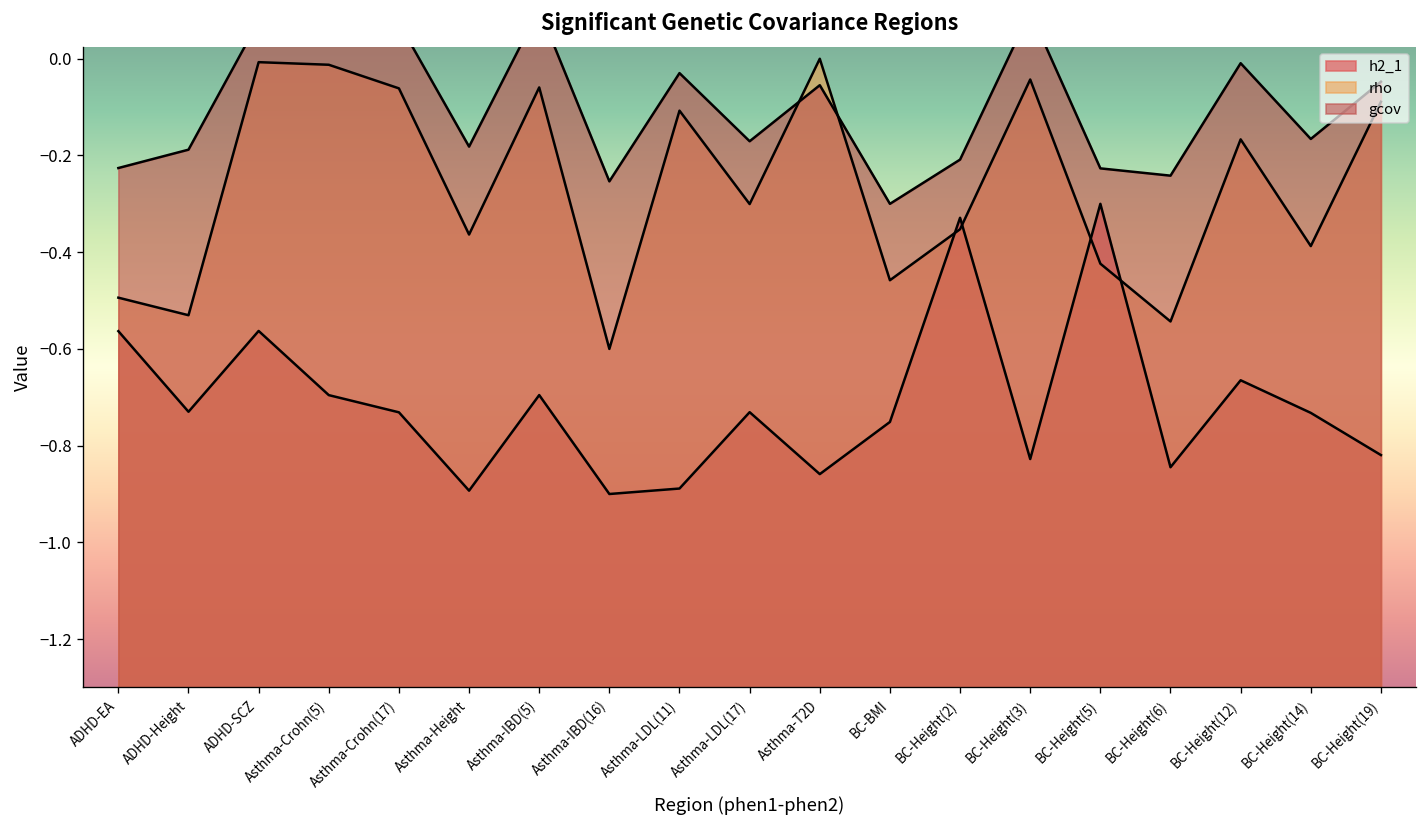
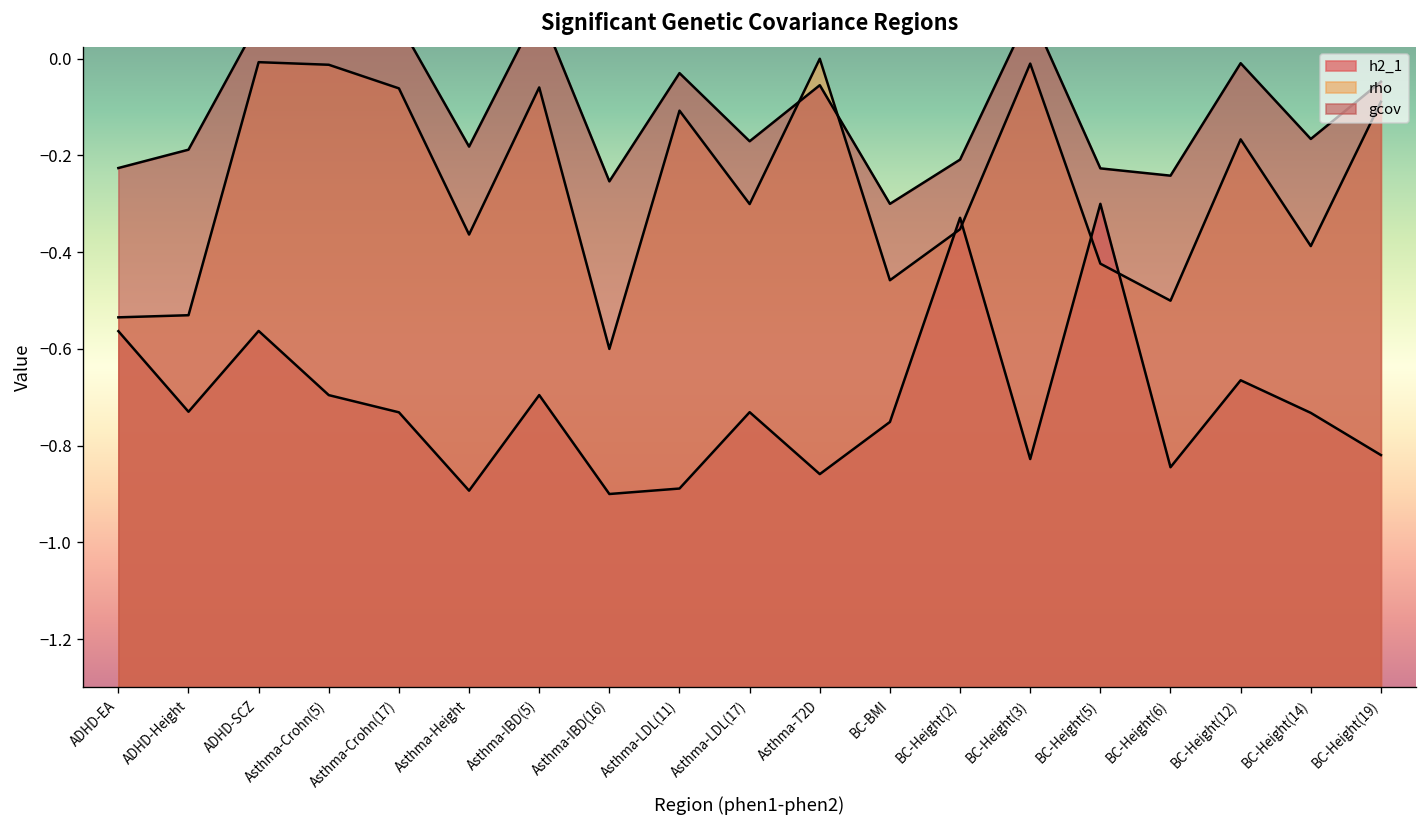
rho, ADHD-EA: -0.49 -> -0.53
rho, BC-Height(3): -0.04 -> -0.01
rho, BC-Height(6): -0.54 -> -0.50
